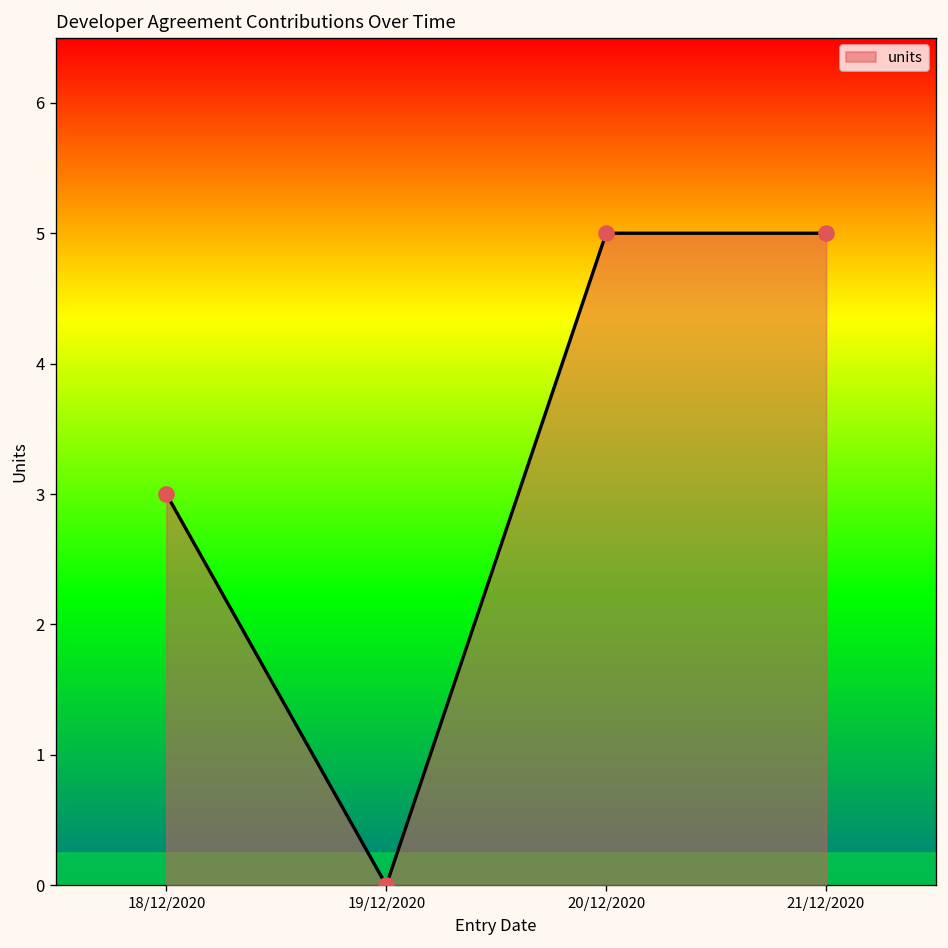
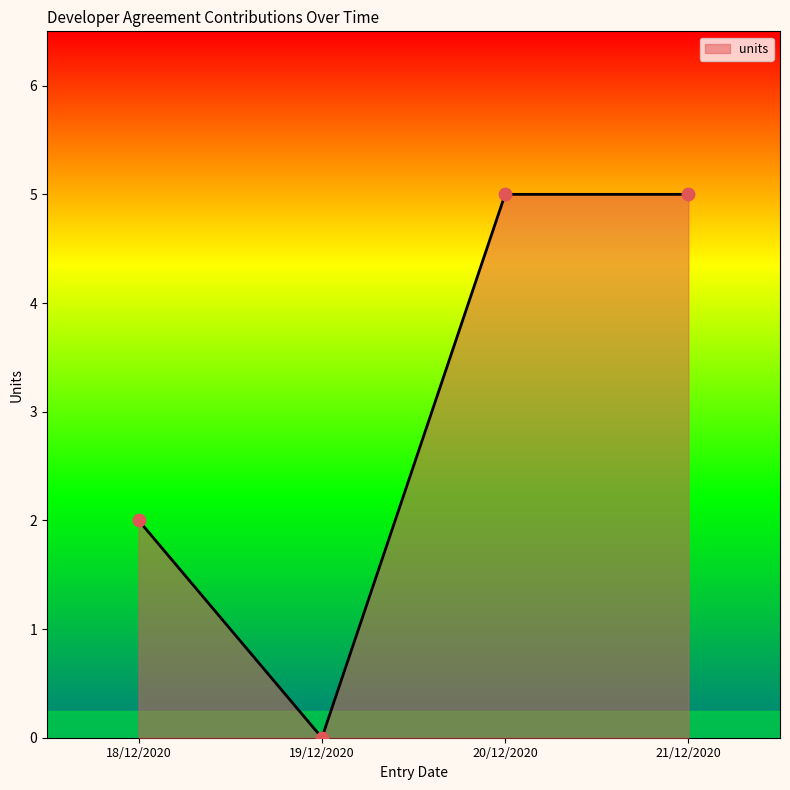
18/12/2020: 3 -> 2
